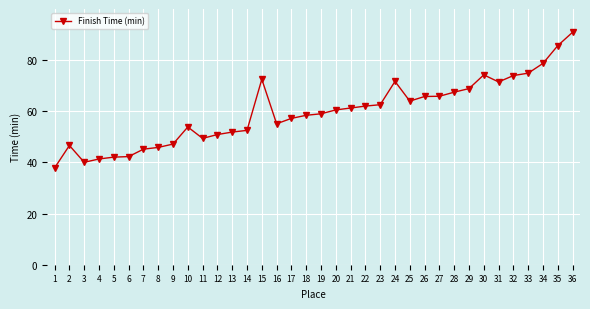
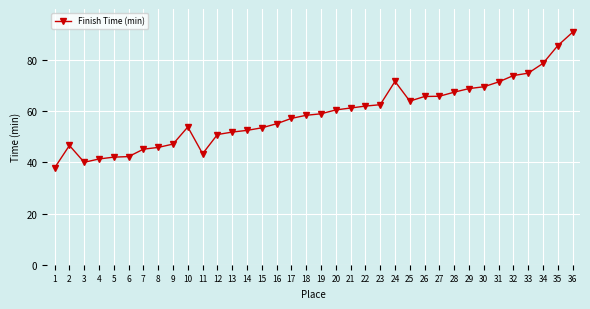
11: 49 -> 43
15: 73 -> 54
30: 74 -> 70
